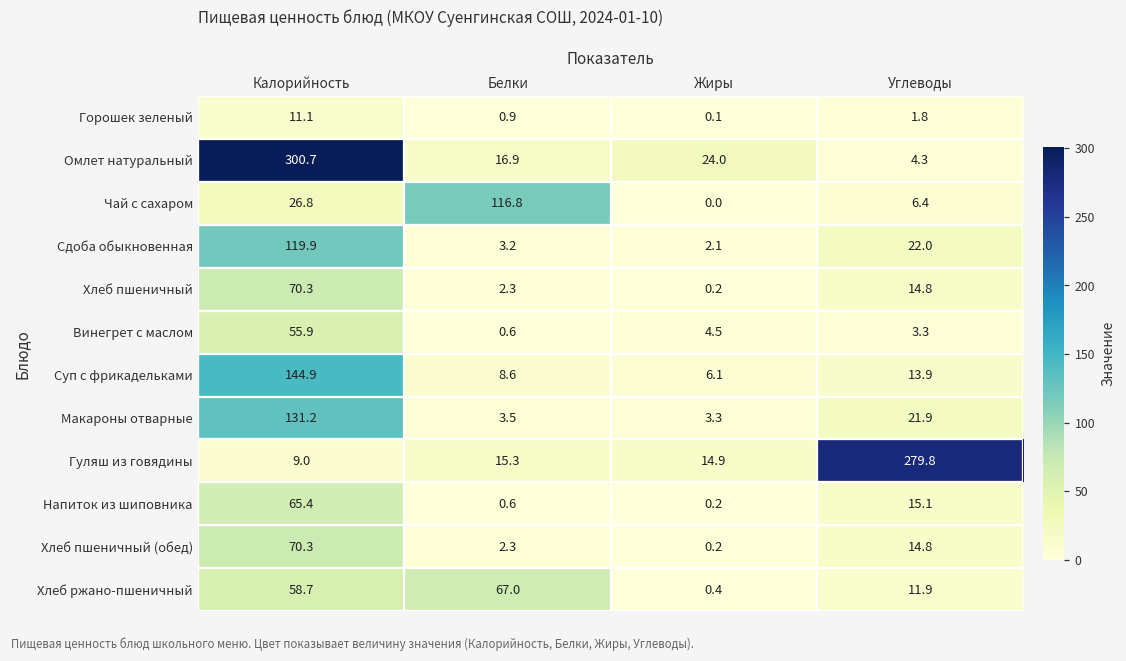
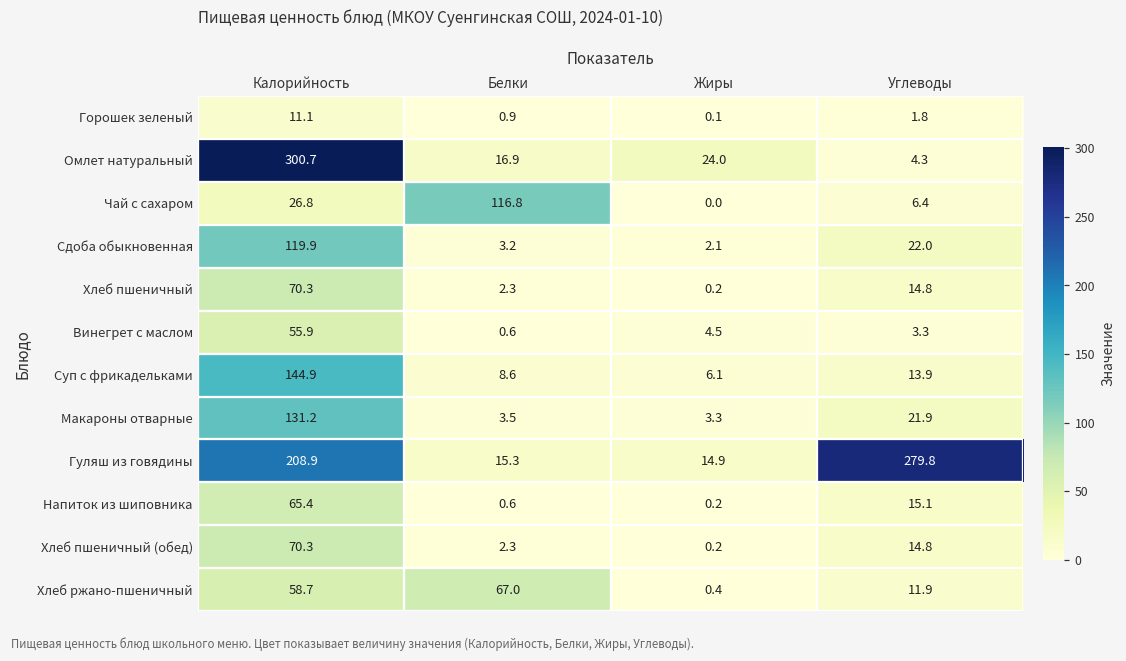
Гуляш из говядины, Калорийность: 9.0 -> 208.9
